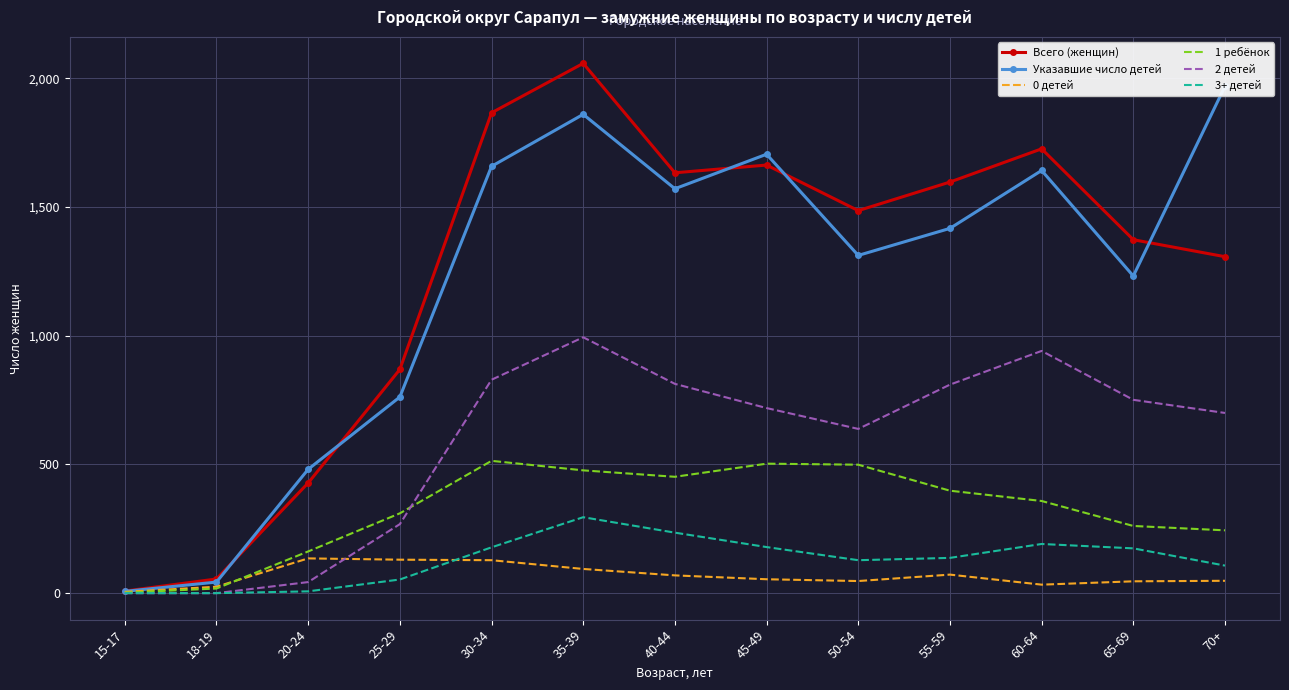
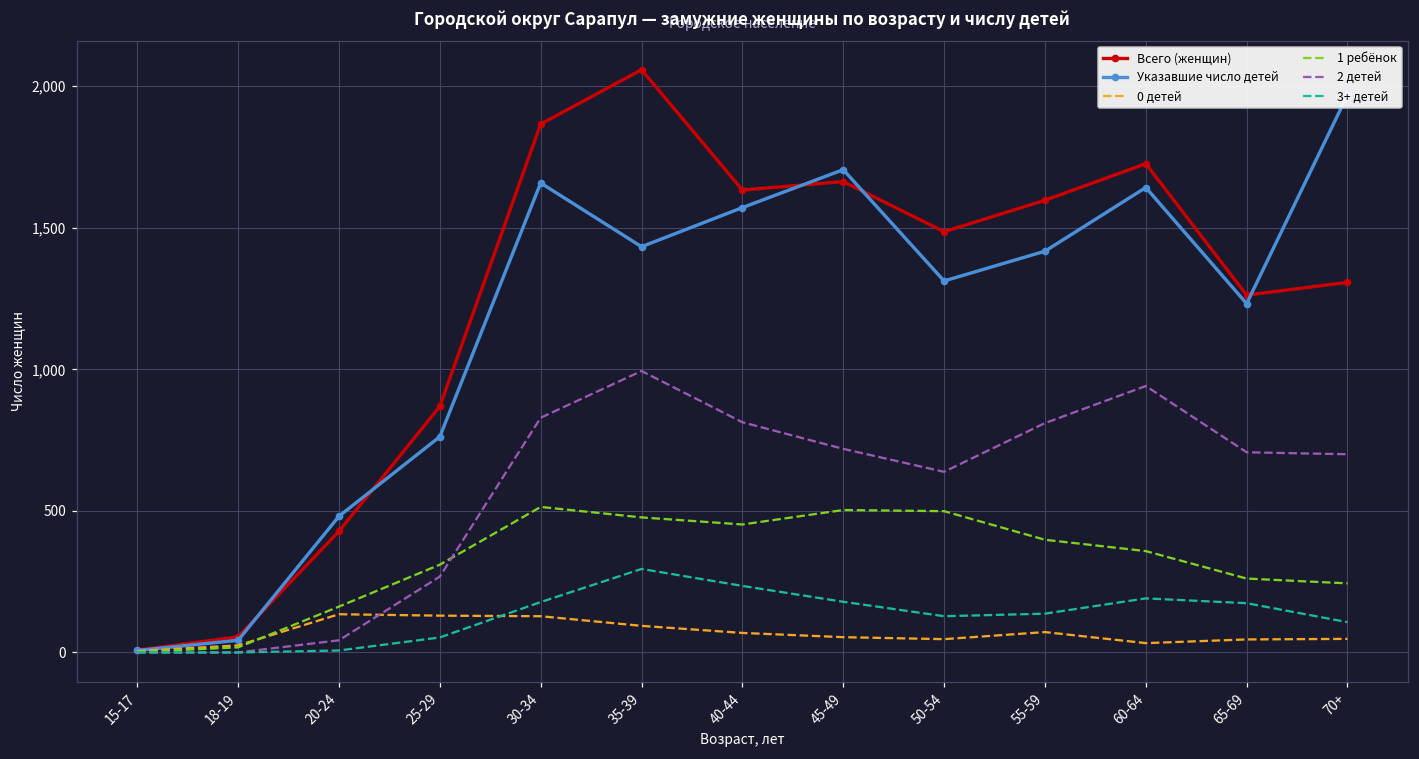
Указавшие число детей, 35-39: 1,860 -> 1,430
Всего (женщин), 65-69: 1,370 -> 1,260
2 детей, 65-69: 750 -> 710
